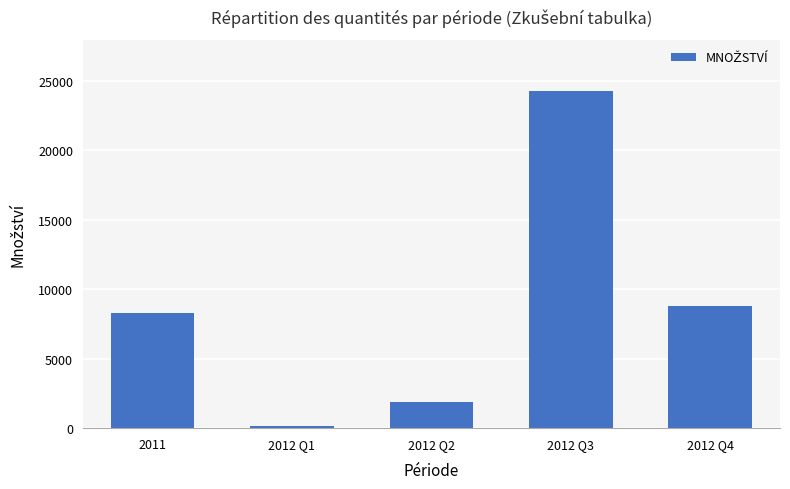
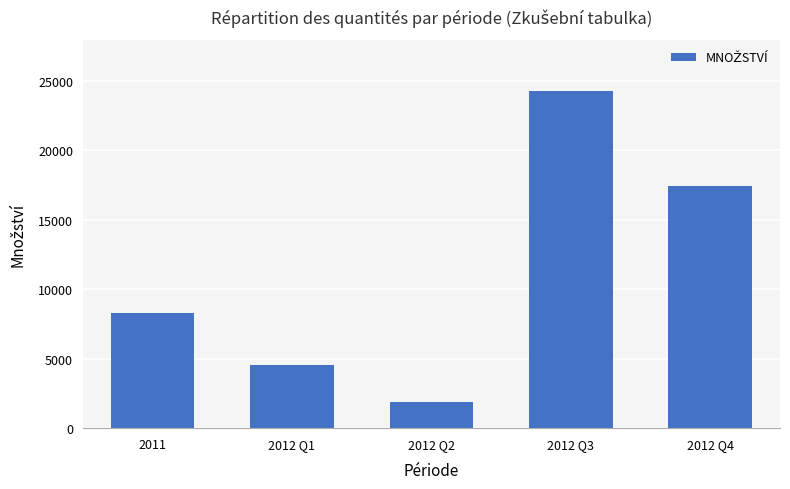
2012 Q1: 200 -> 4600
2012 Q4: 8800 -> 17400
